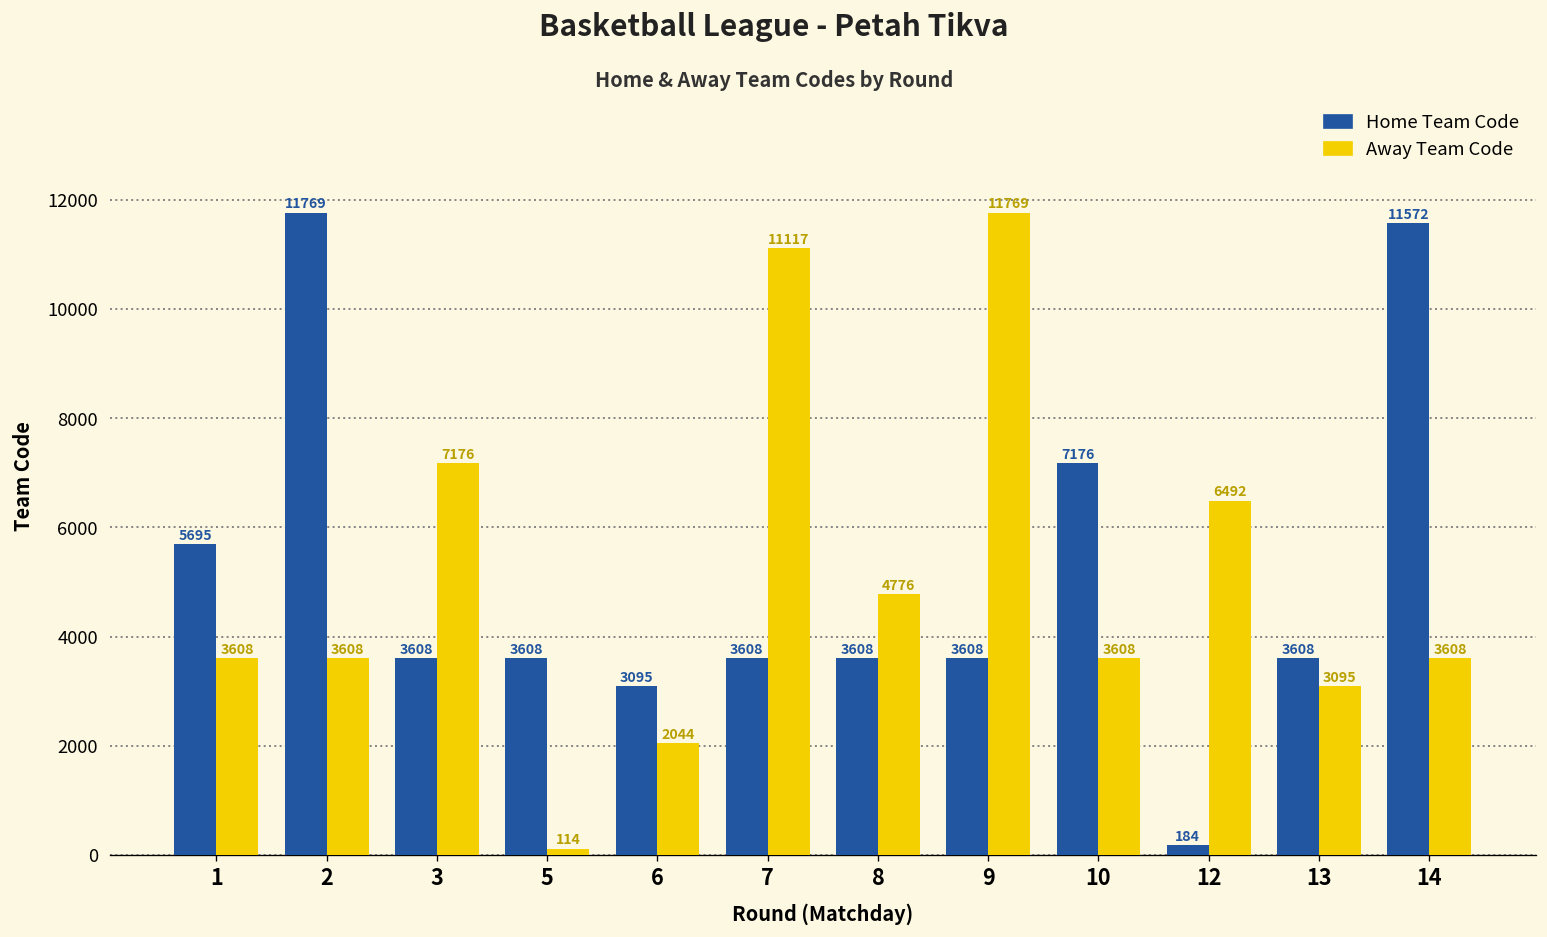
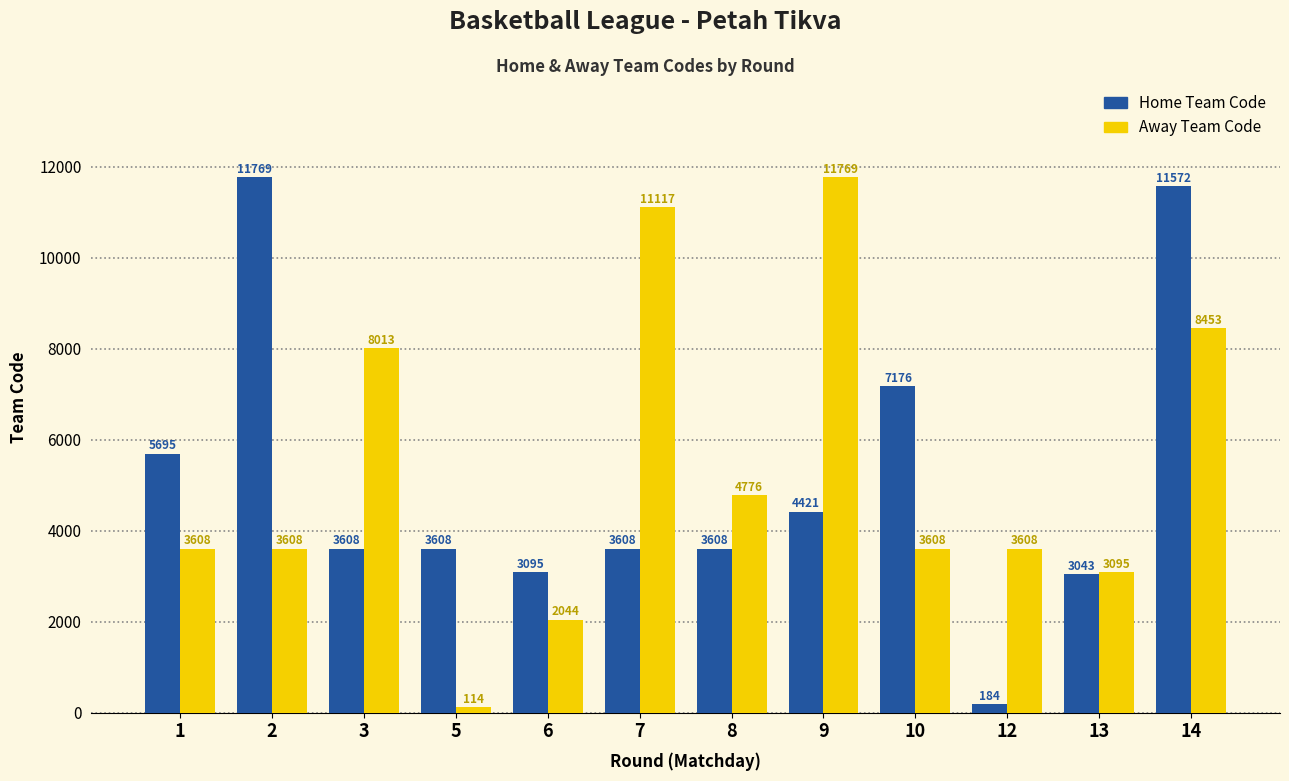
Away Team Code, 3: 7176 -> 8013
Home Team Code, 9: 3608 -> 4421
Away Team Code, 12: 6492 -> 3608
Home Team Code, 13: 3608 -> 3043
Away Team Code, 14: 3608 -> 8453
